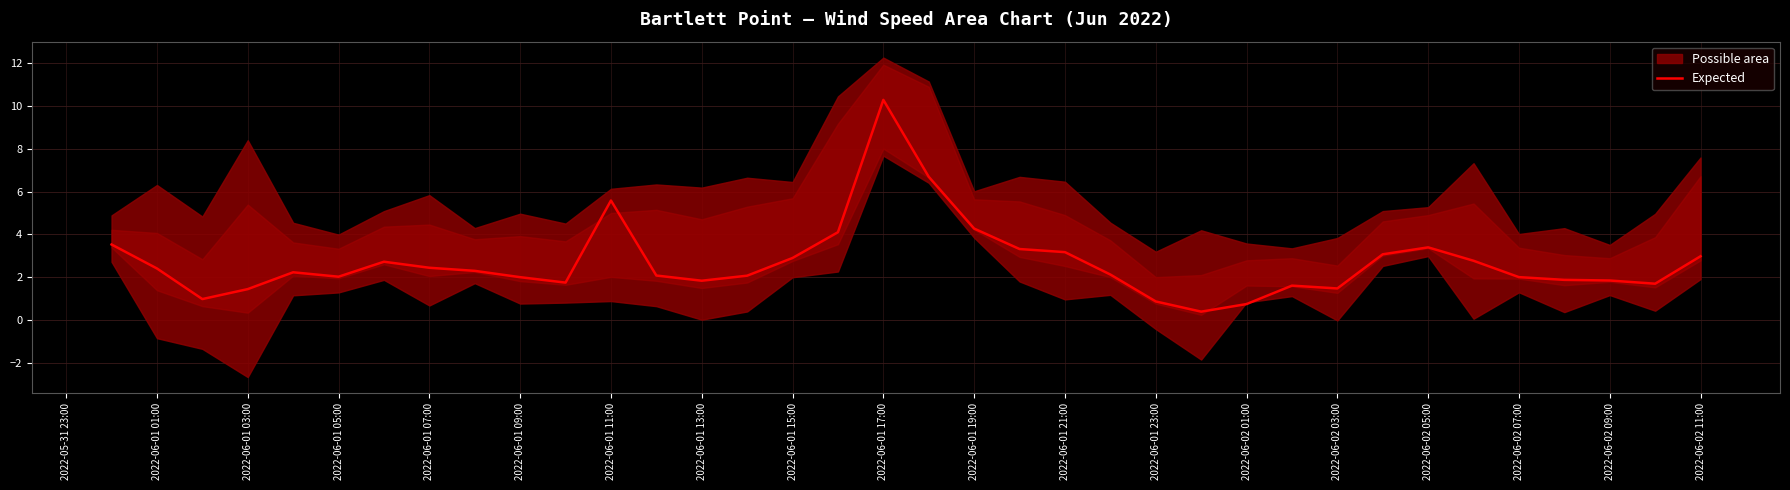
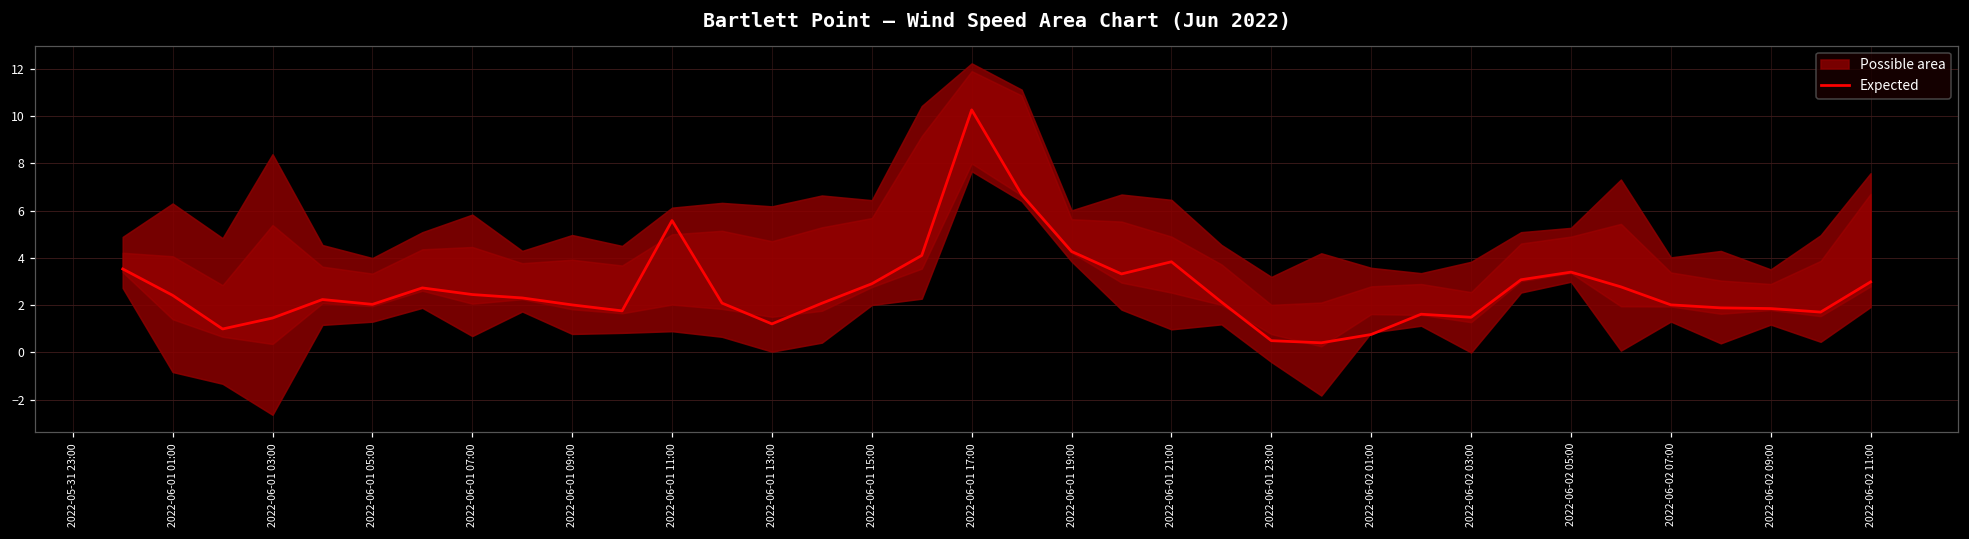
Expected, 2022-06-01 13:00: 1.8 -> 1.2
Expected, 2022-06-01 21:00: 3.2 -> 3.8
Expected, 2022-06-01 23:00: 0.9 -> 0.5
